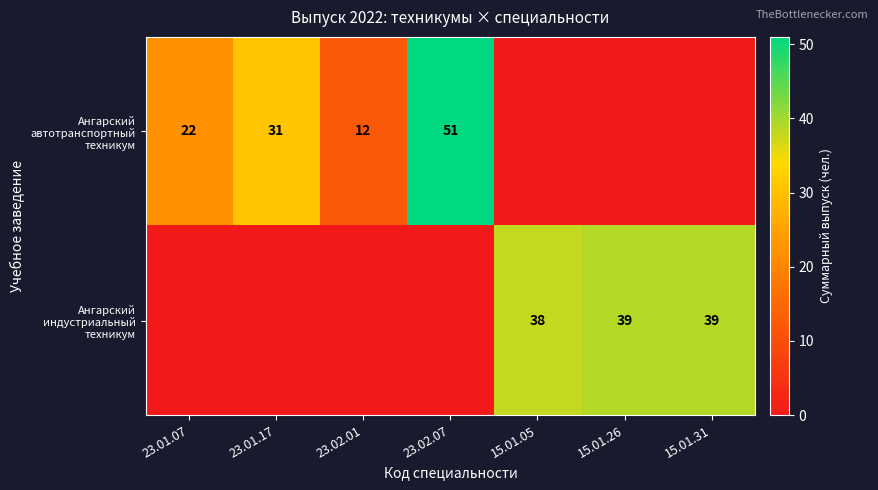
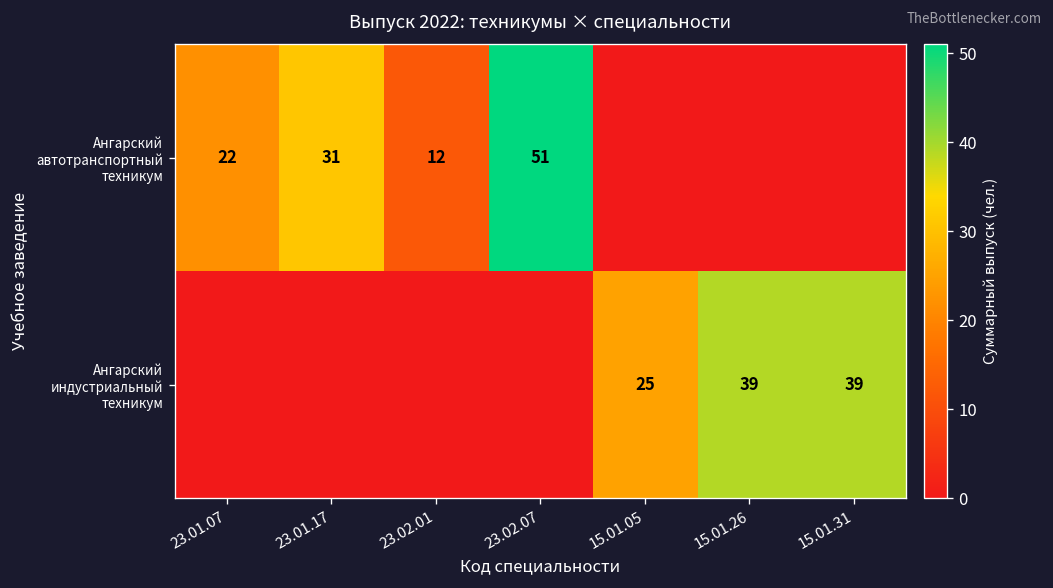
Ангарский индустриальный техникум, 15.01.05: 38 -> 25
